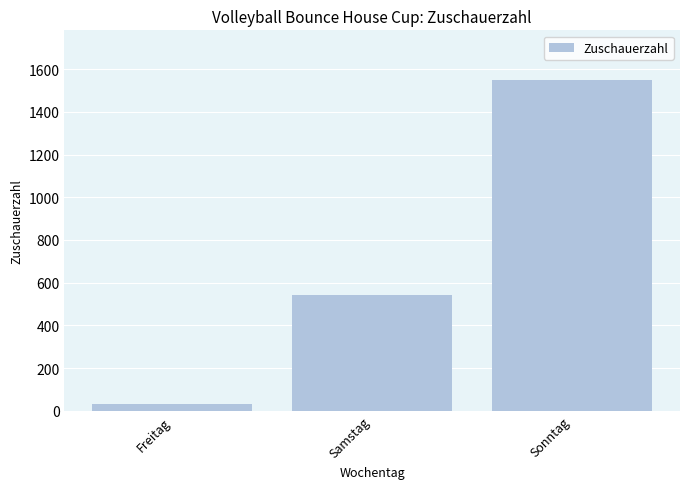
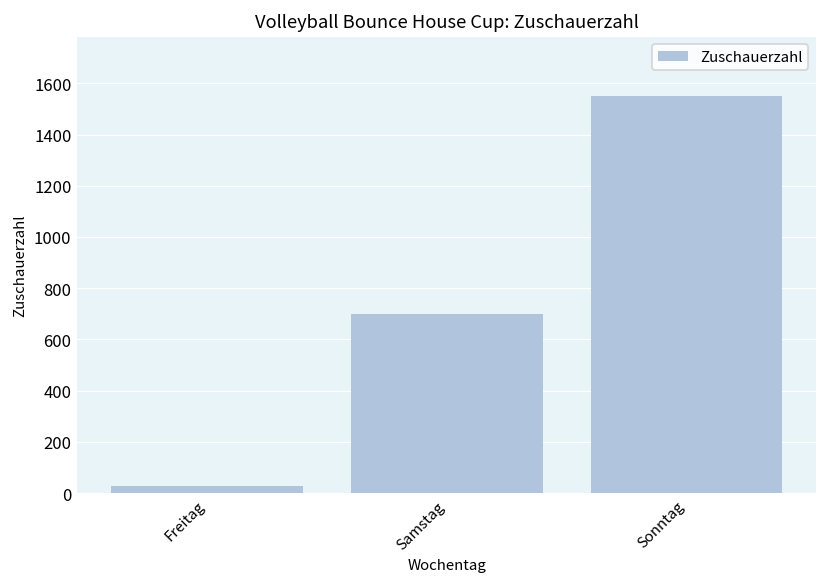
Samstag: 540 -> 700
